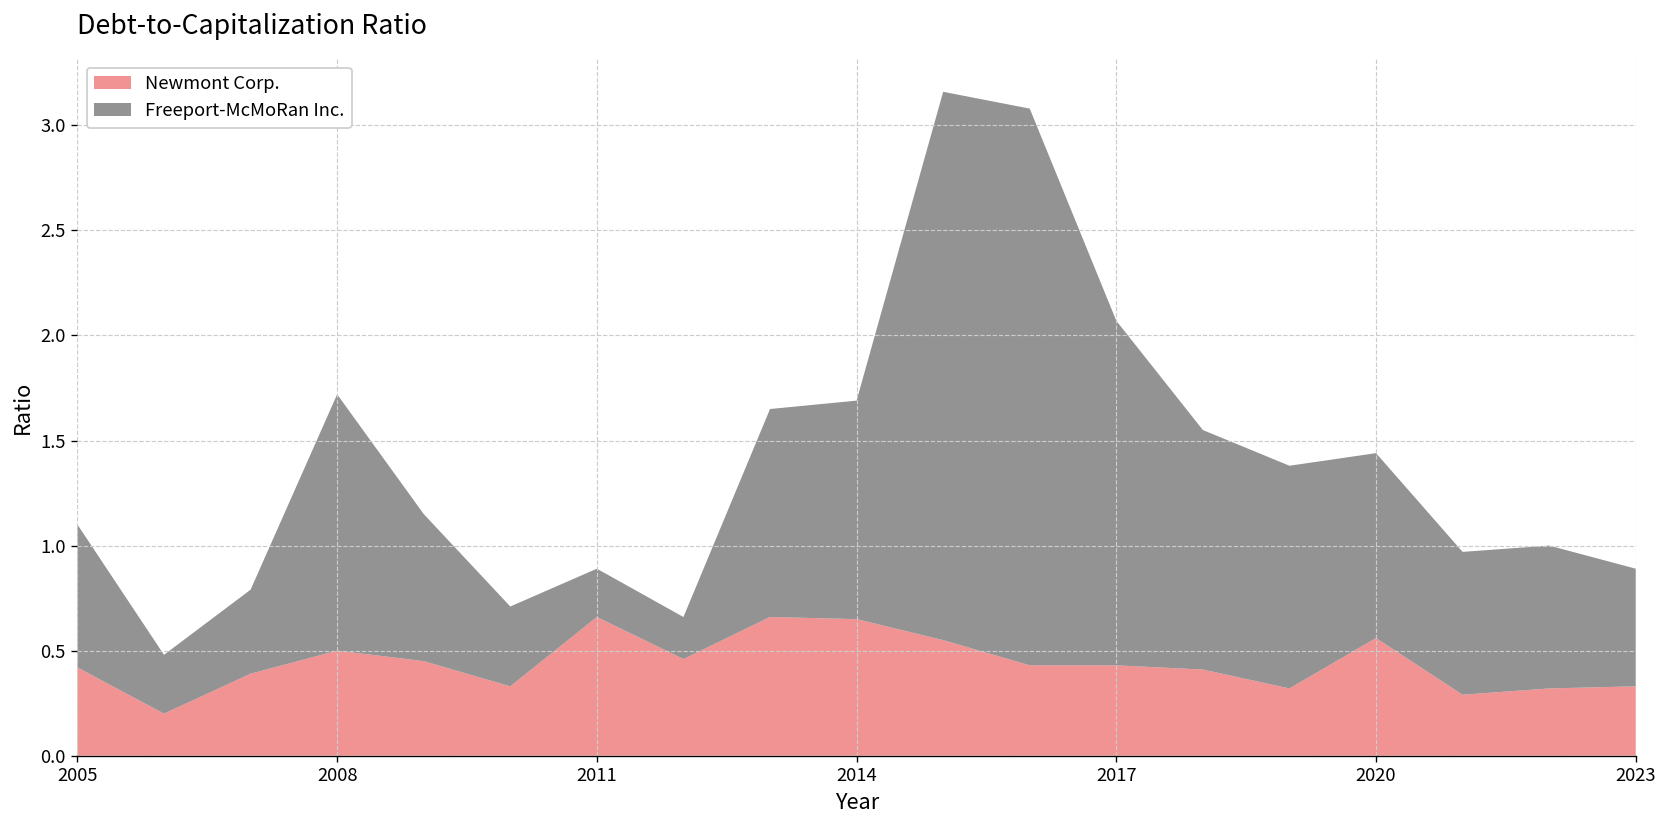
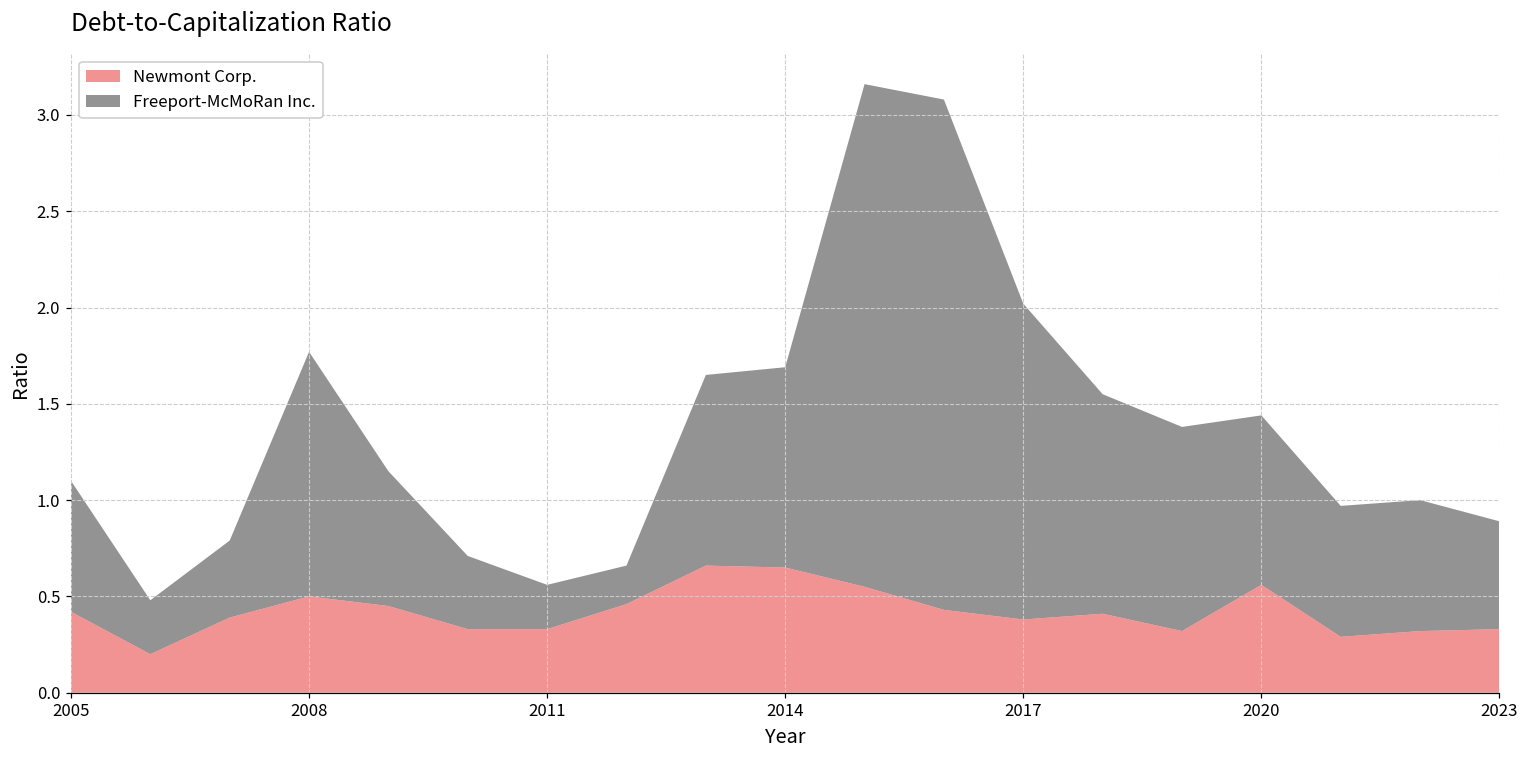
Freeport-McMoRan Inc., 2008: 1.22 -> 1.27
Newmont Corp., 2011: 0.66 -> 0.33
Newmont Corp., 2017: 0.43 -> 0.38
